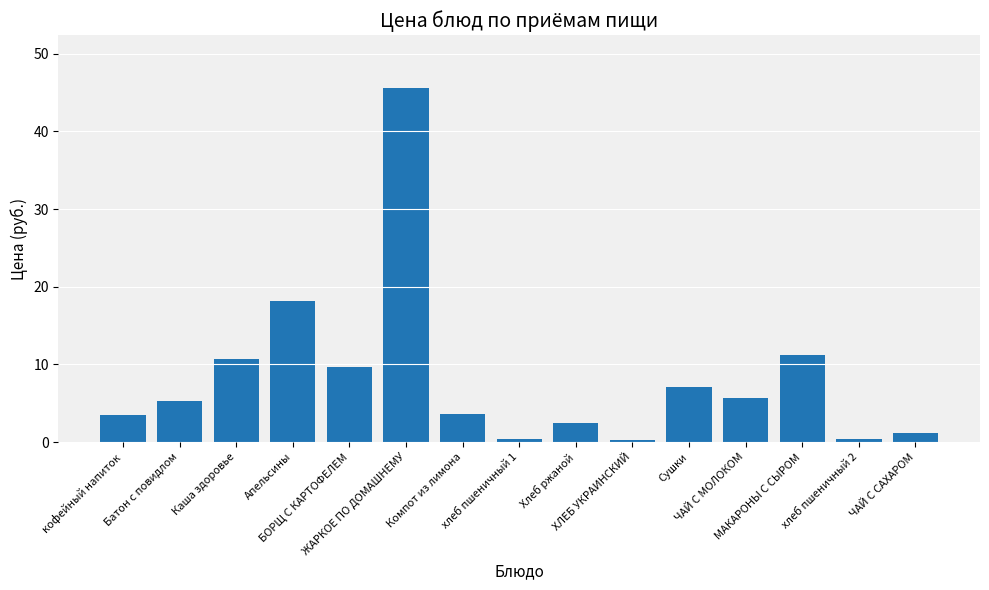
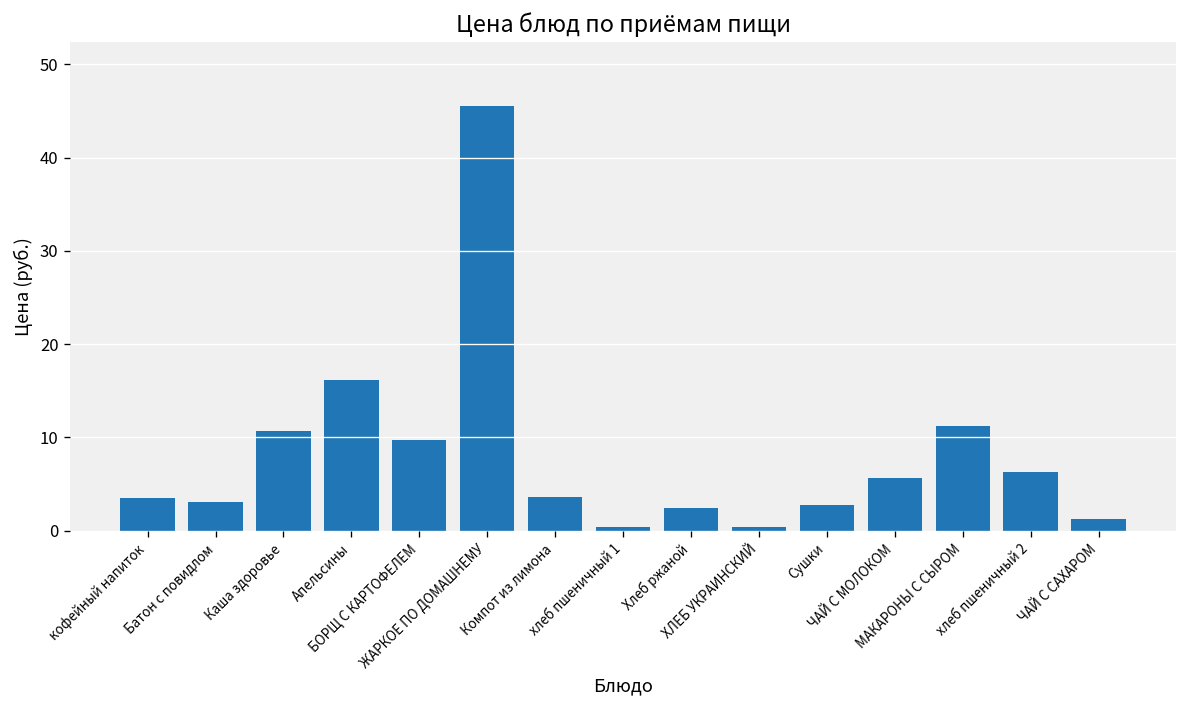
Батон с повидлом: 5 -> 3
Апельсины: 18 -> 16
Сушки: 7 -> 3
хлеб пшеничный 2: 0 -> 6
